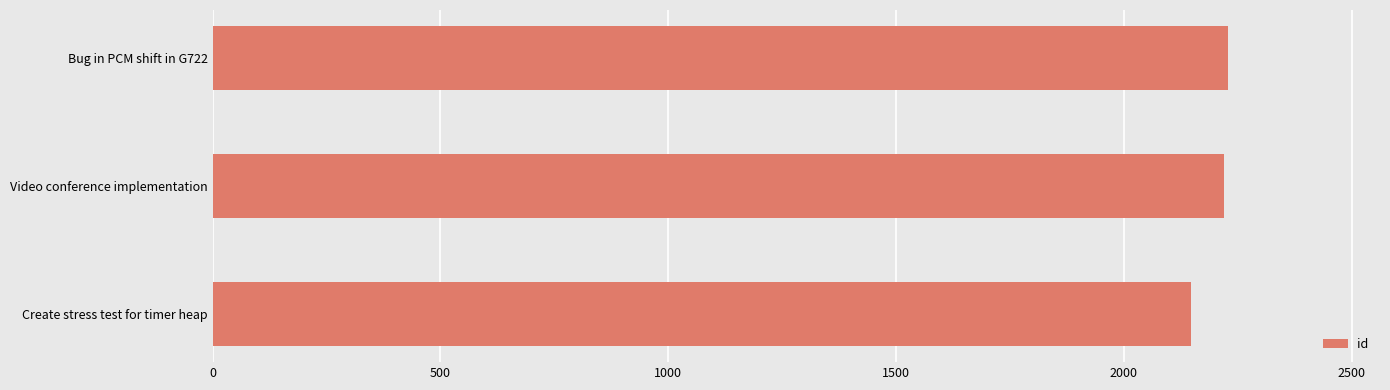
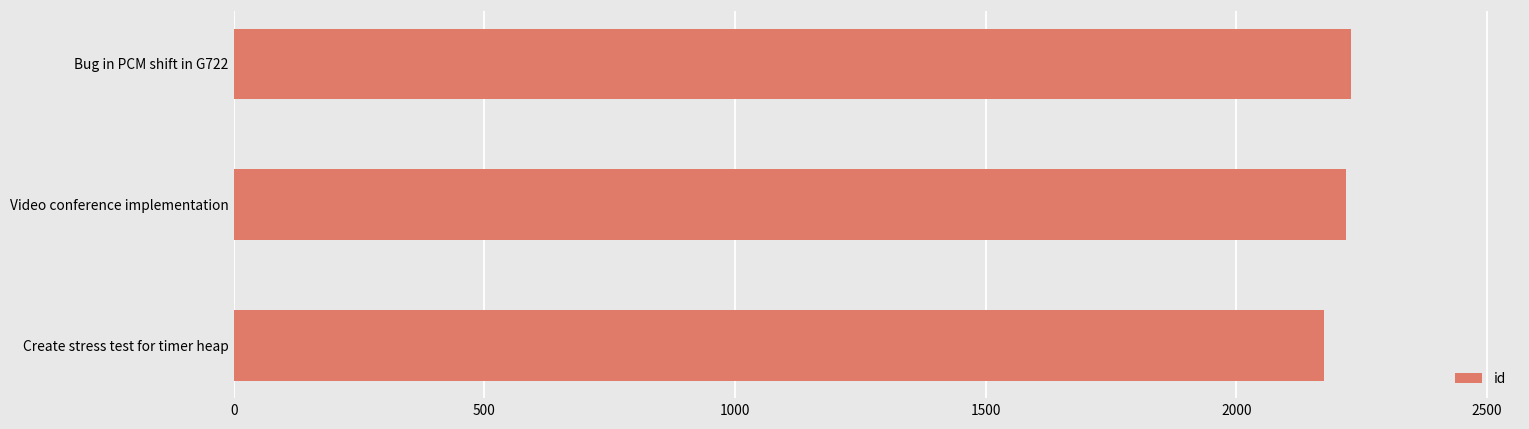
Create stress test for timer heap: 2150 -> 2180
